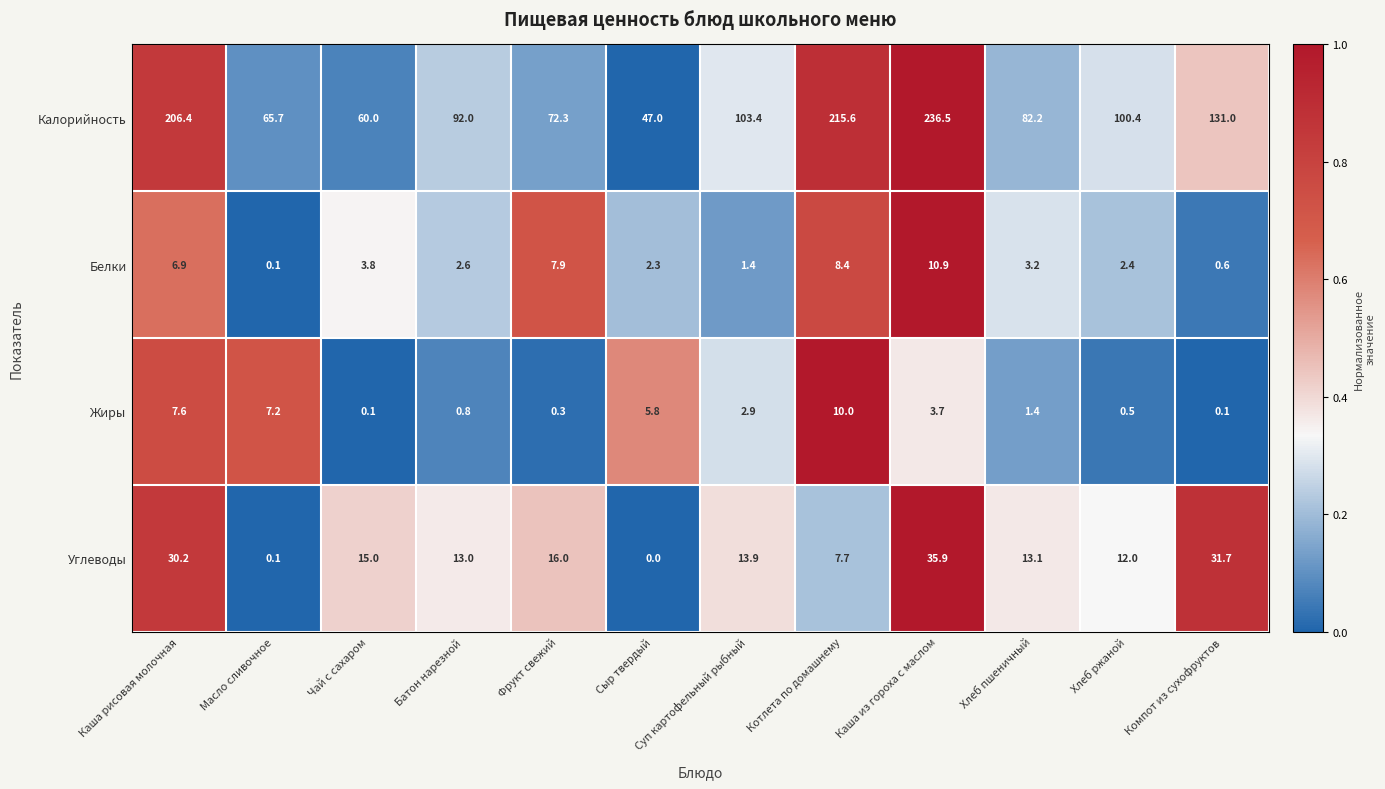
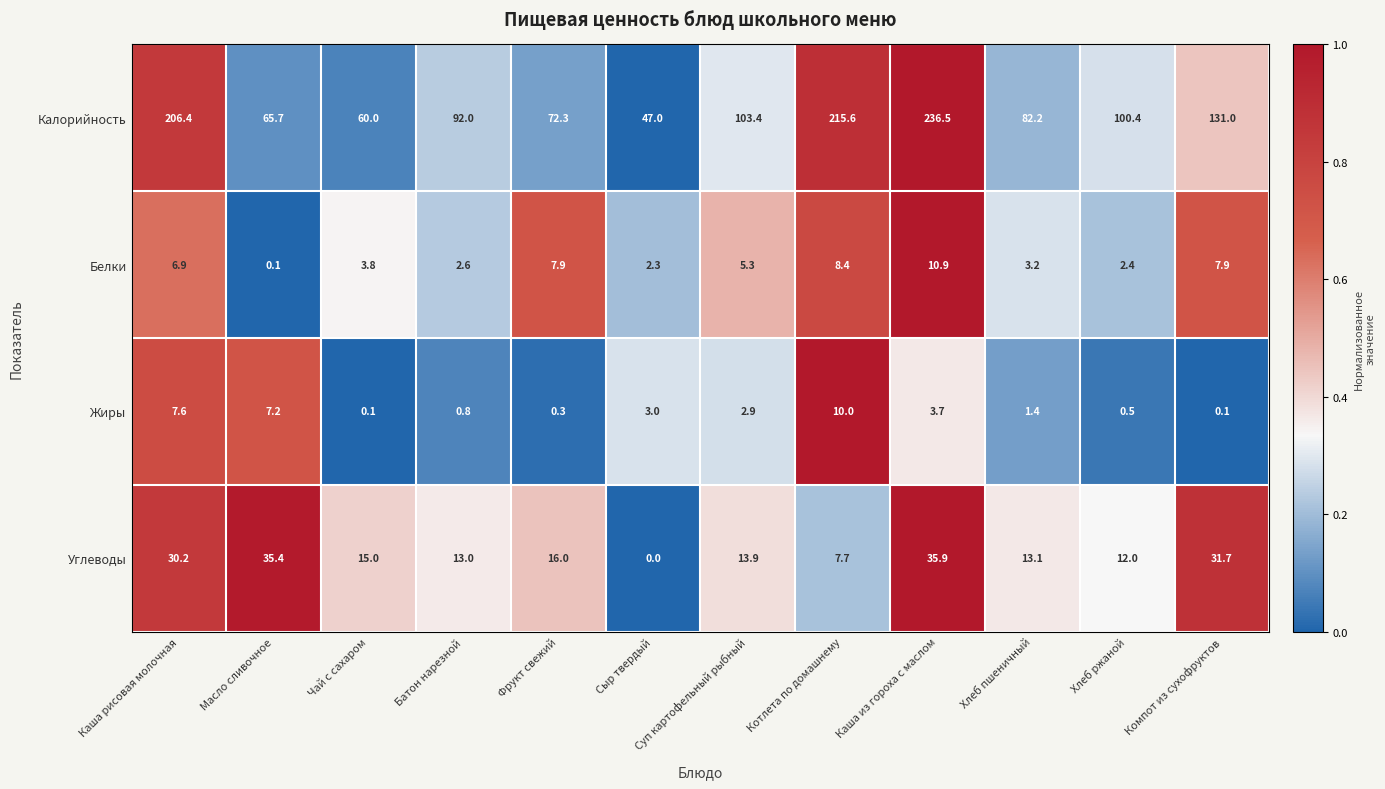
Белки, Суп картофельный рыбный: 1.4 -> 5.3
Белки, Компот из сухофруктов: 0.6 -> 7.9
Жиры, Сыр твердый: 5.8 -> 3.0
Углеводы, Масло сливочное: 0.1 -> 35.4
